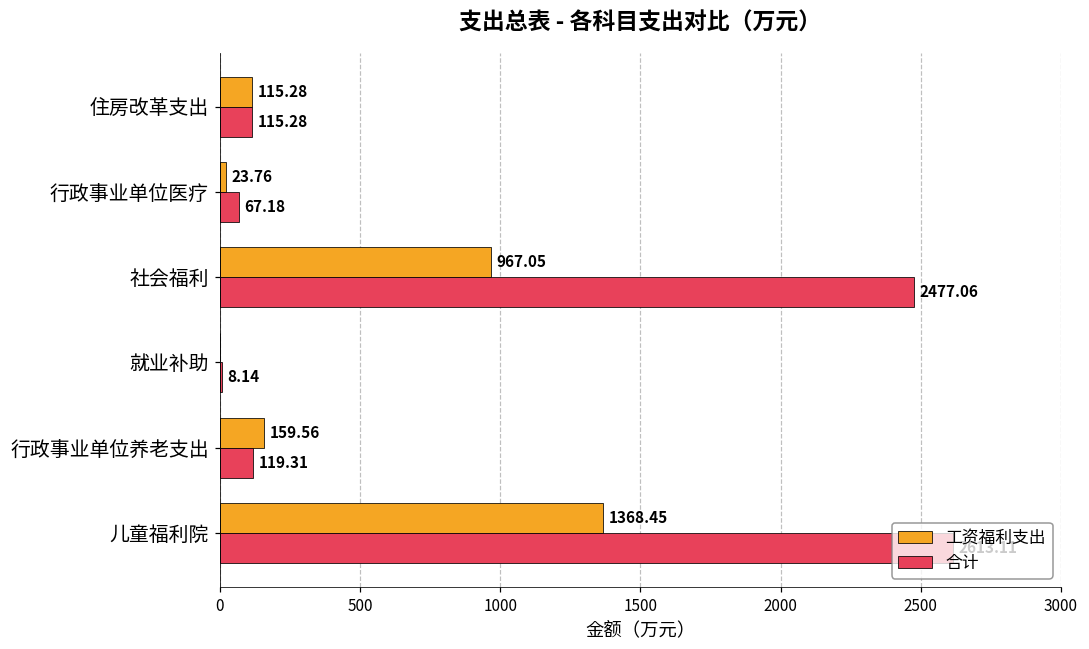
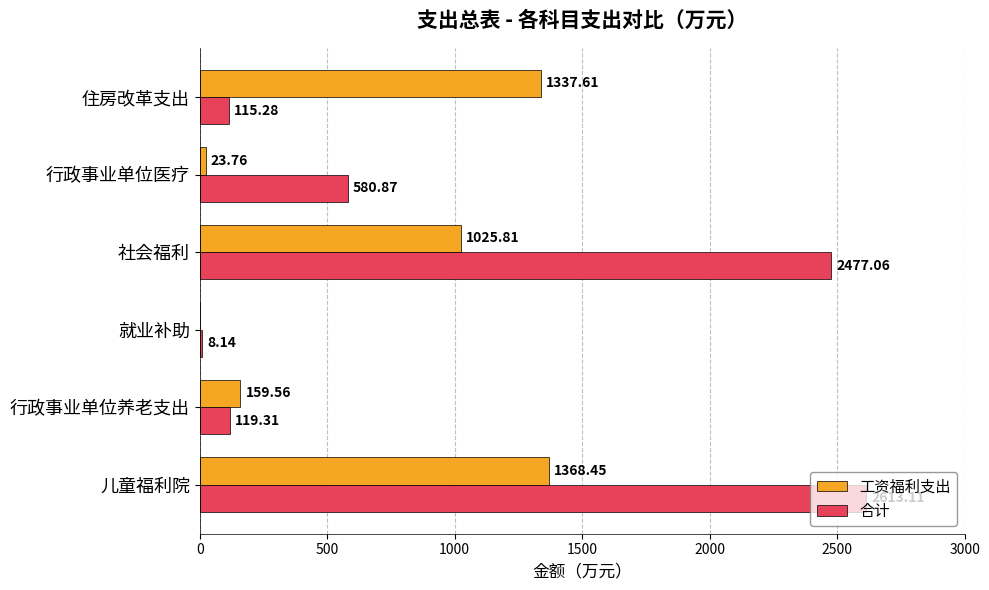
工资福利支出, 住房改革支出: 115.28 -> 1337.61
合计, 行政事业单位医疗: 67.18 -> 580.87
工资福利支出, 社会福利: 967.05 -> 1025.81
